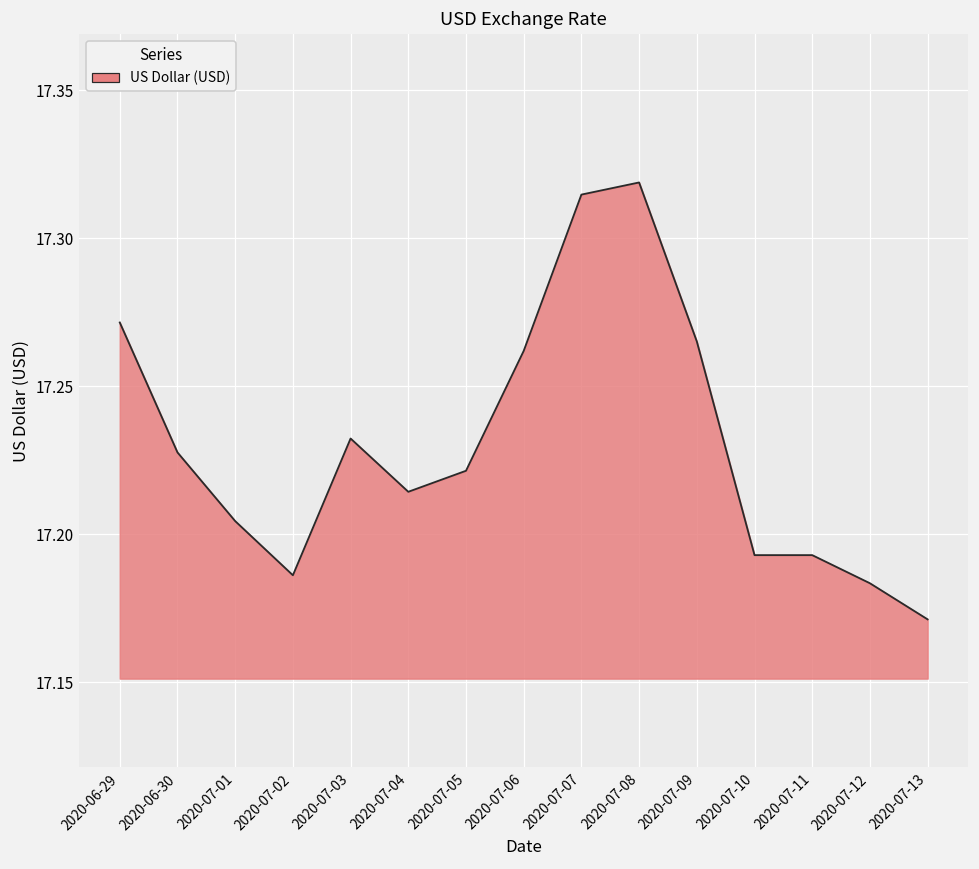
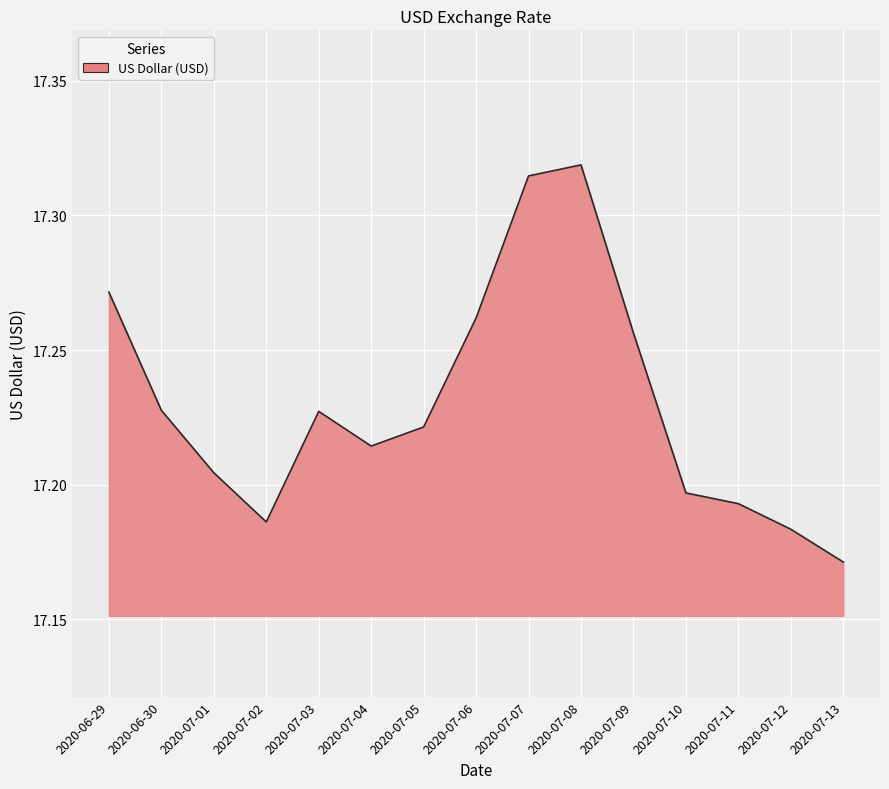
2020-07-03: 17.232 -> 17.227
2020-07-09: 17.265 -> 17.256
2020-07-10: 17.193 -> 17.197
